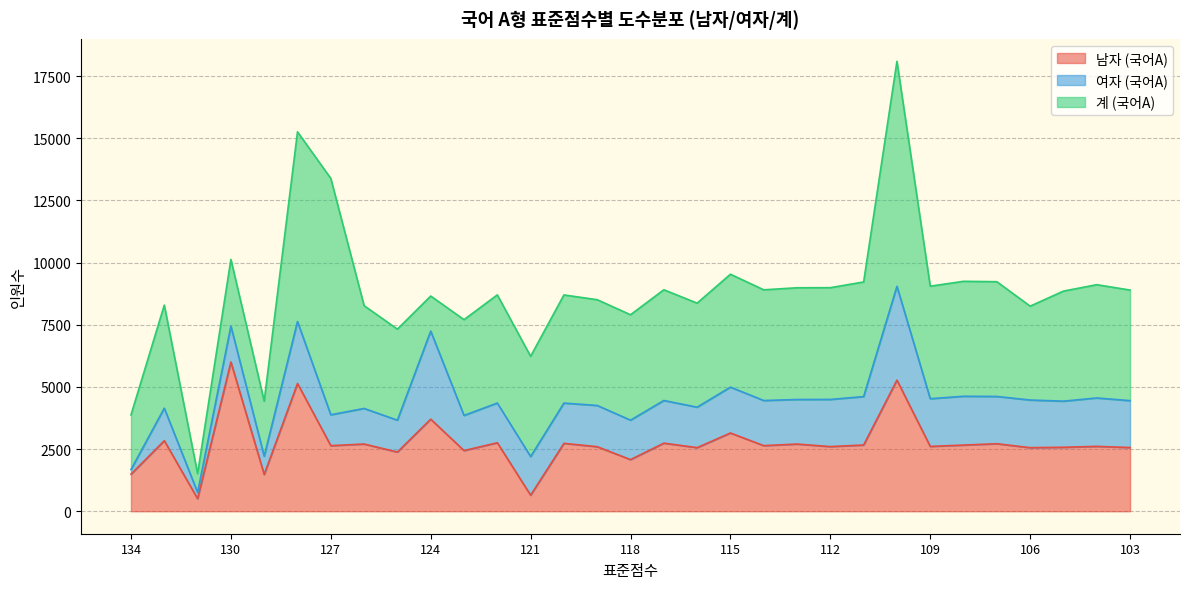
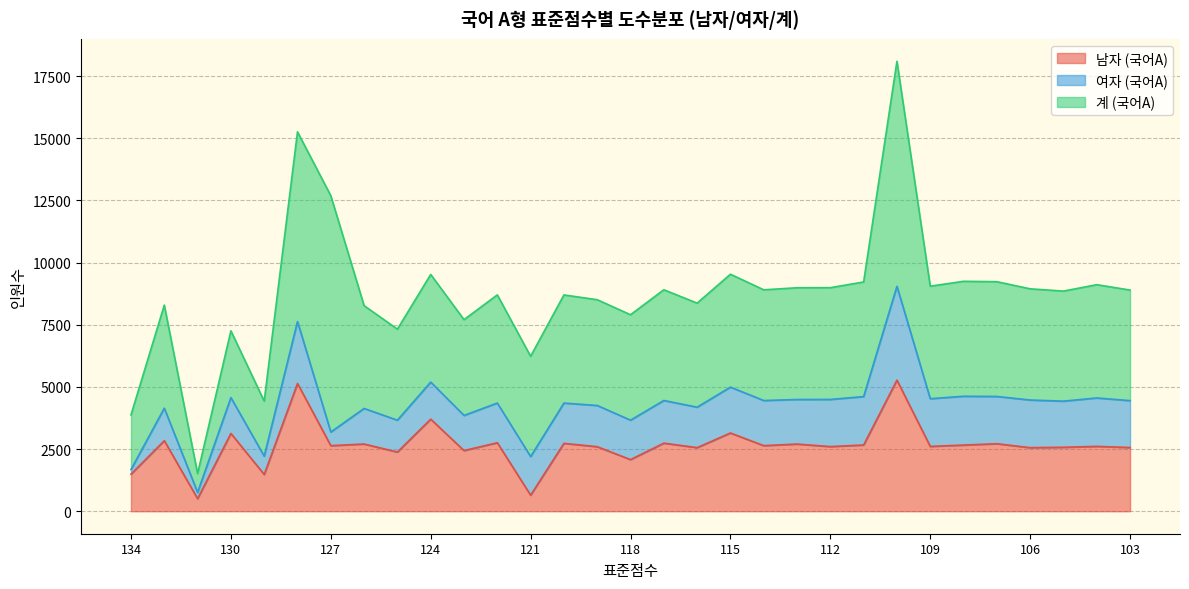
남자 (국어A), 130: 6000 -> 3100
여자 (국어A), 127: 1200 -> 500
여자 (국어A), 124: 3500 -> 1500
계 (국어A), 124: 1400 -> 4300
계 (국어A), 106: 3800 -> 4500
